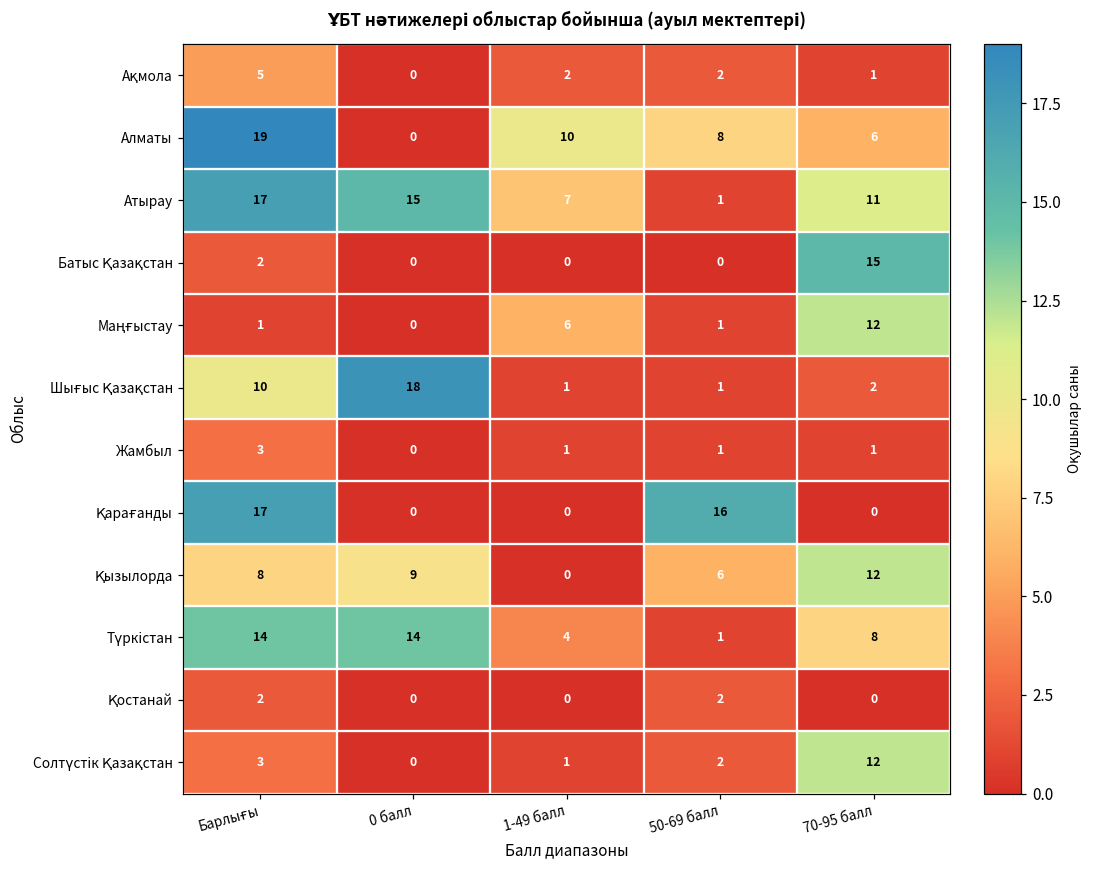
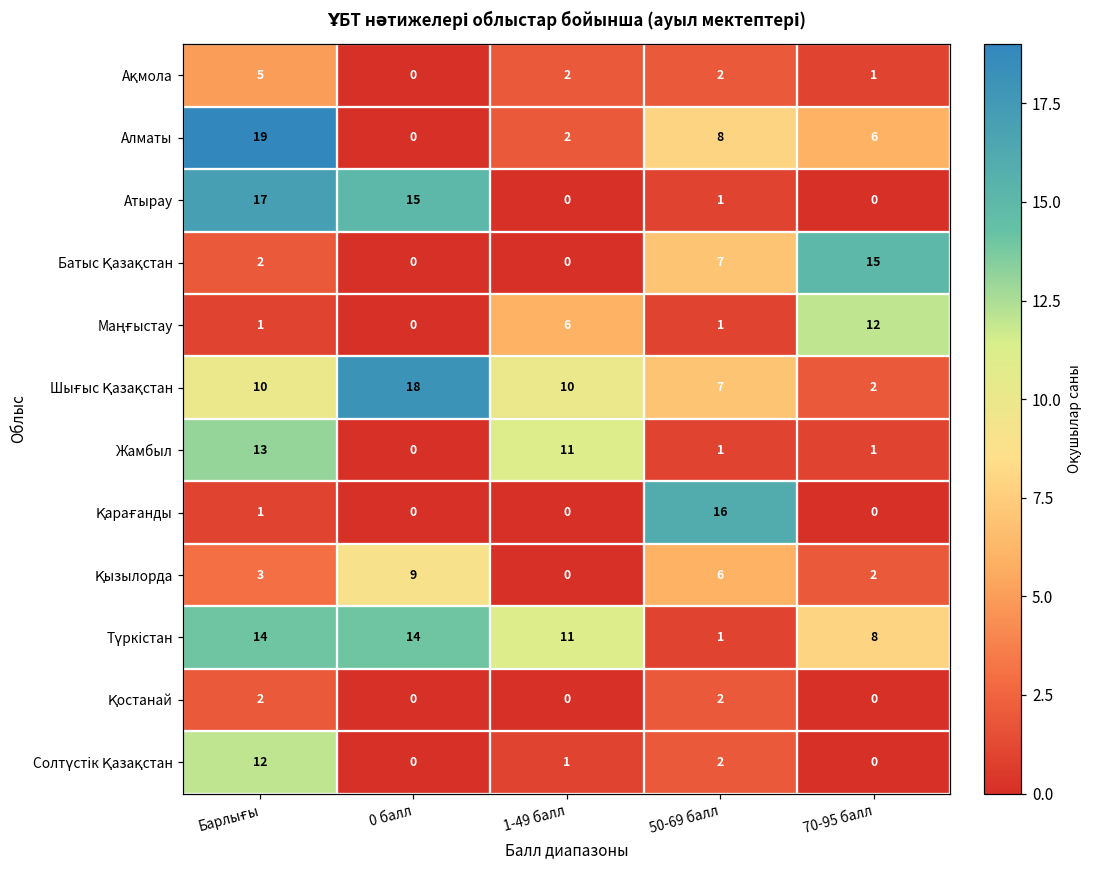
Алматы, 1-49 балл: 10 -> 2
Атырау, 1-49 балл: 7 -> 0
Атырау, 70-95 балл: 11 -> 0
Батыс Қазақстан, 50-69 балл: 0 -> 7
Шығыс Қазақстан, 1-49 балл: 1 -> 10
Шығыс Қазақстан, 50-69 балл: 1 -> 7
Жамбыл, Барлығы: 3 -> 13
Жамбыл, 1-49 балл: 1 -> 11
Қарағанды, Барлығы: 17 -> 1
Қызылорда, Барлығы: 8 -> 3
Қызылорда, 70-95 балл: 12 -> 2
Түркістан, 1-49 балл: 4 -> 11
Солтүстік Қазақстан, Барлығы: 3 -> 12
Солтүстік Қазақстан, 70-95 балл: 12 -> 0
